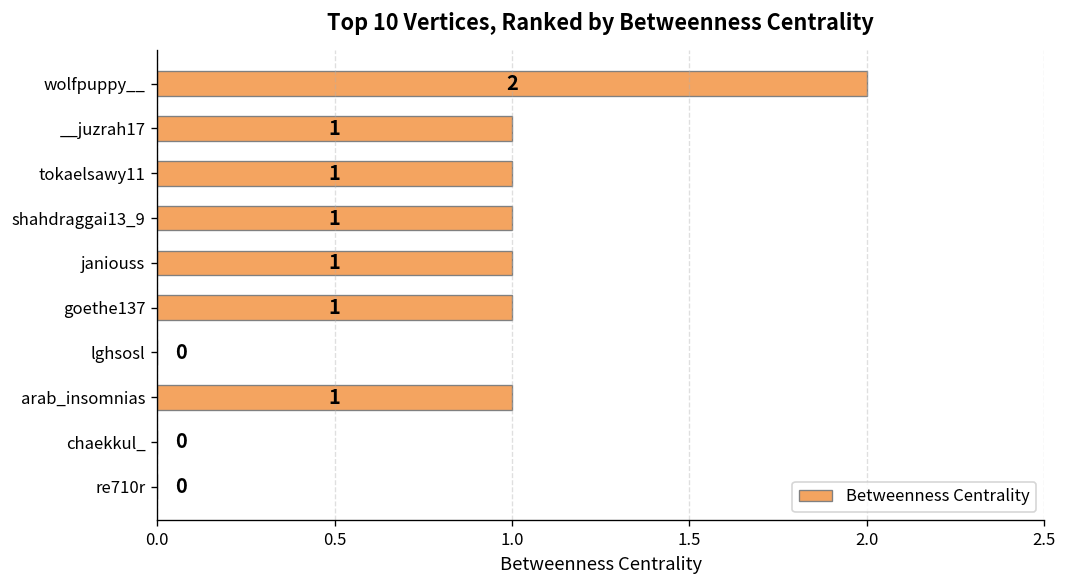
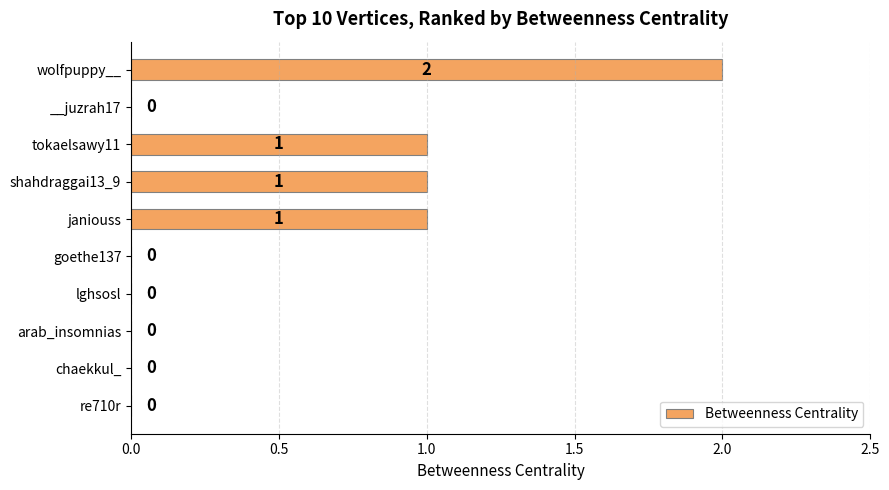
__juzrah17: 1 -> 0
goethe137: 1 -> 0
arab_insomnias: 1 -> 0
